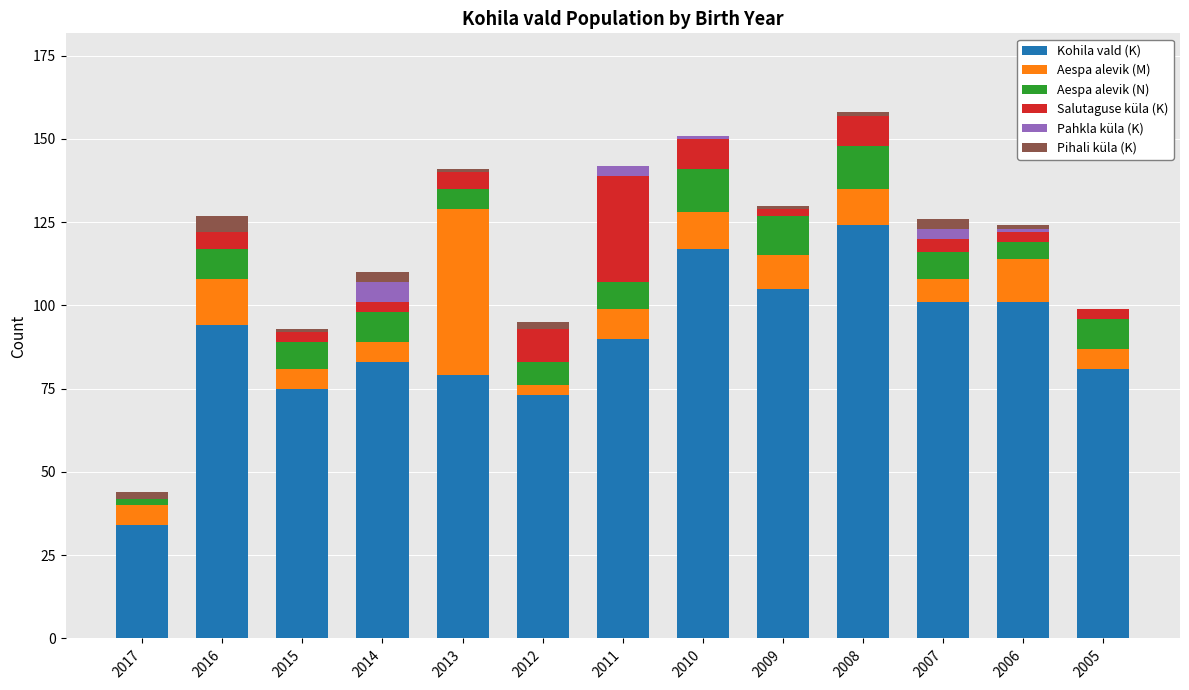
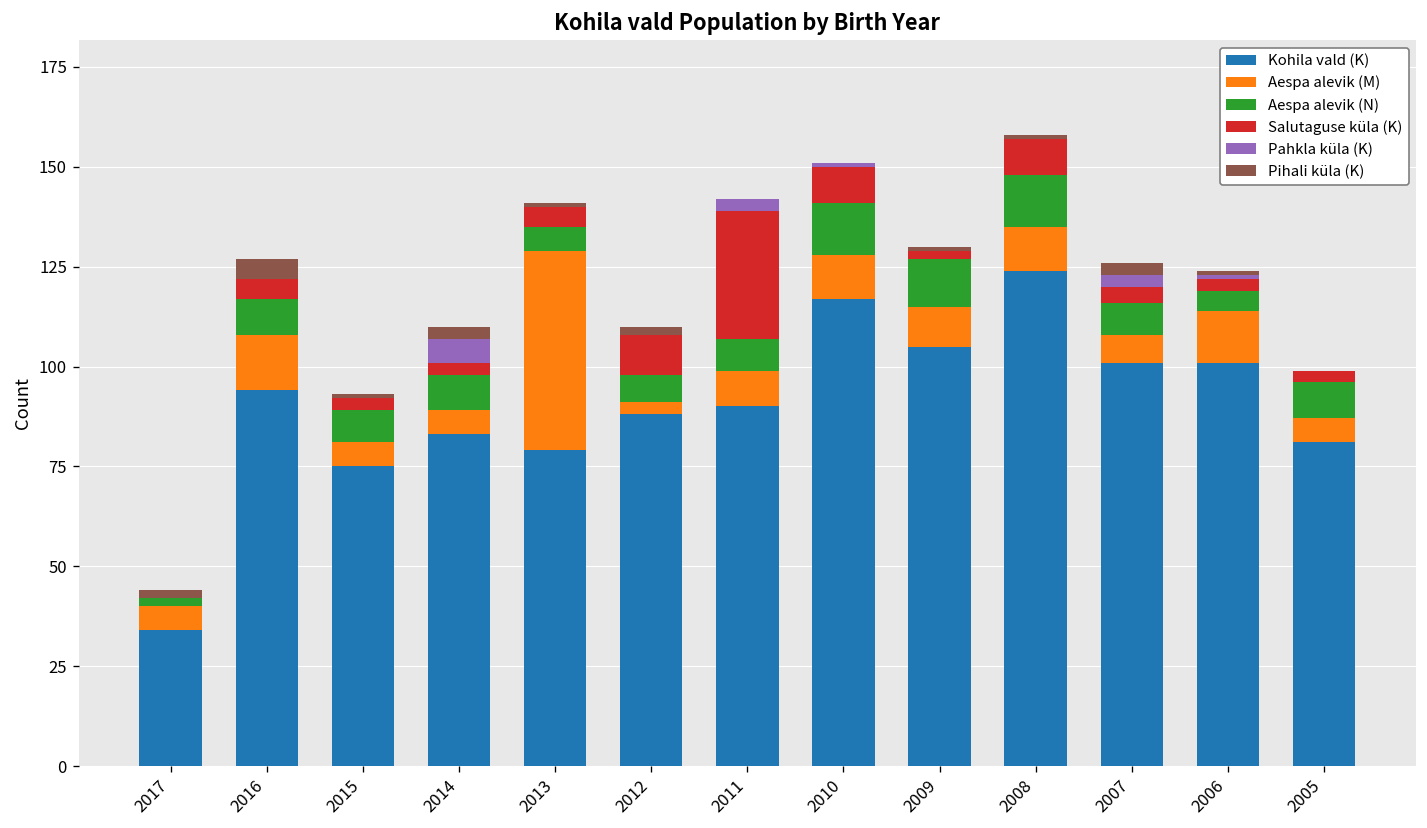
Kohila vald (K), 2012: 73 -> 88
